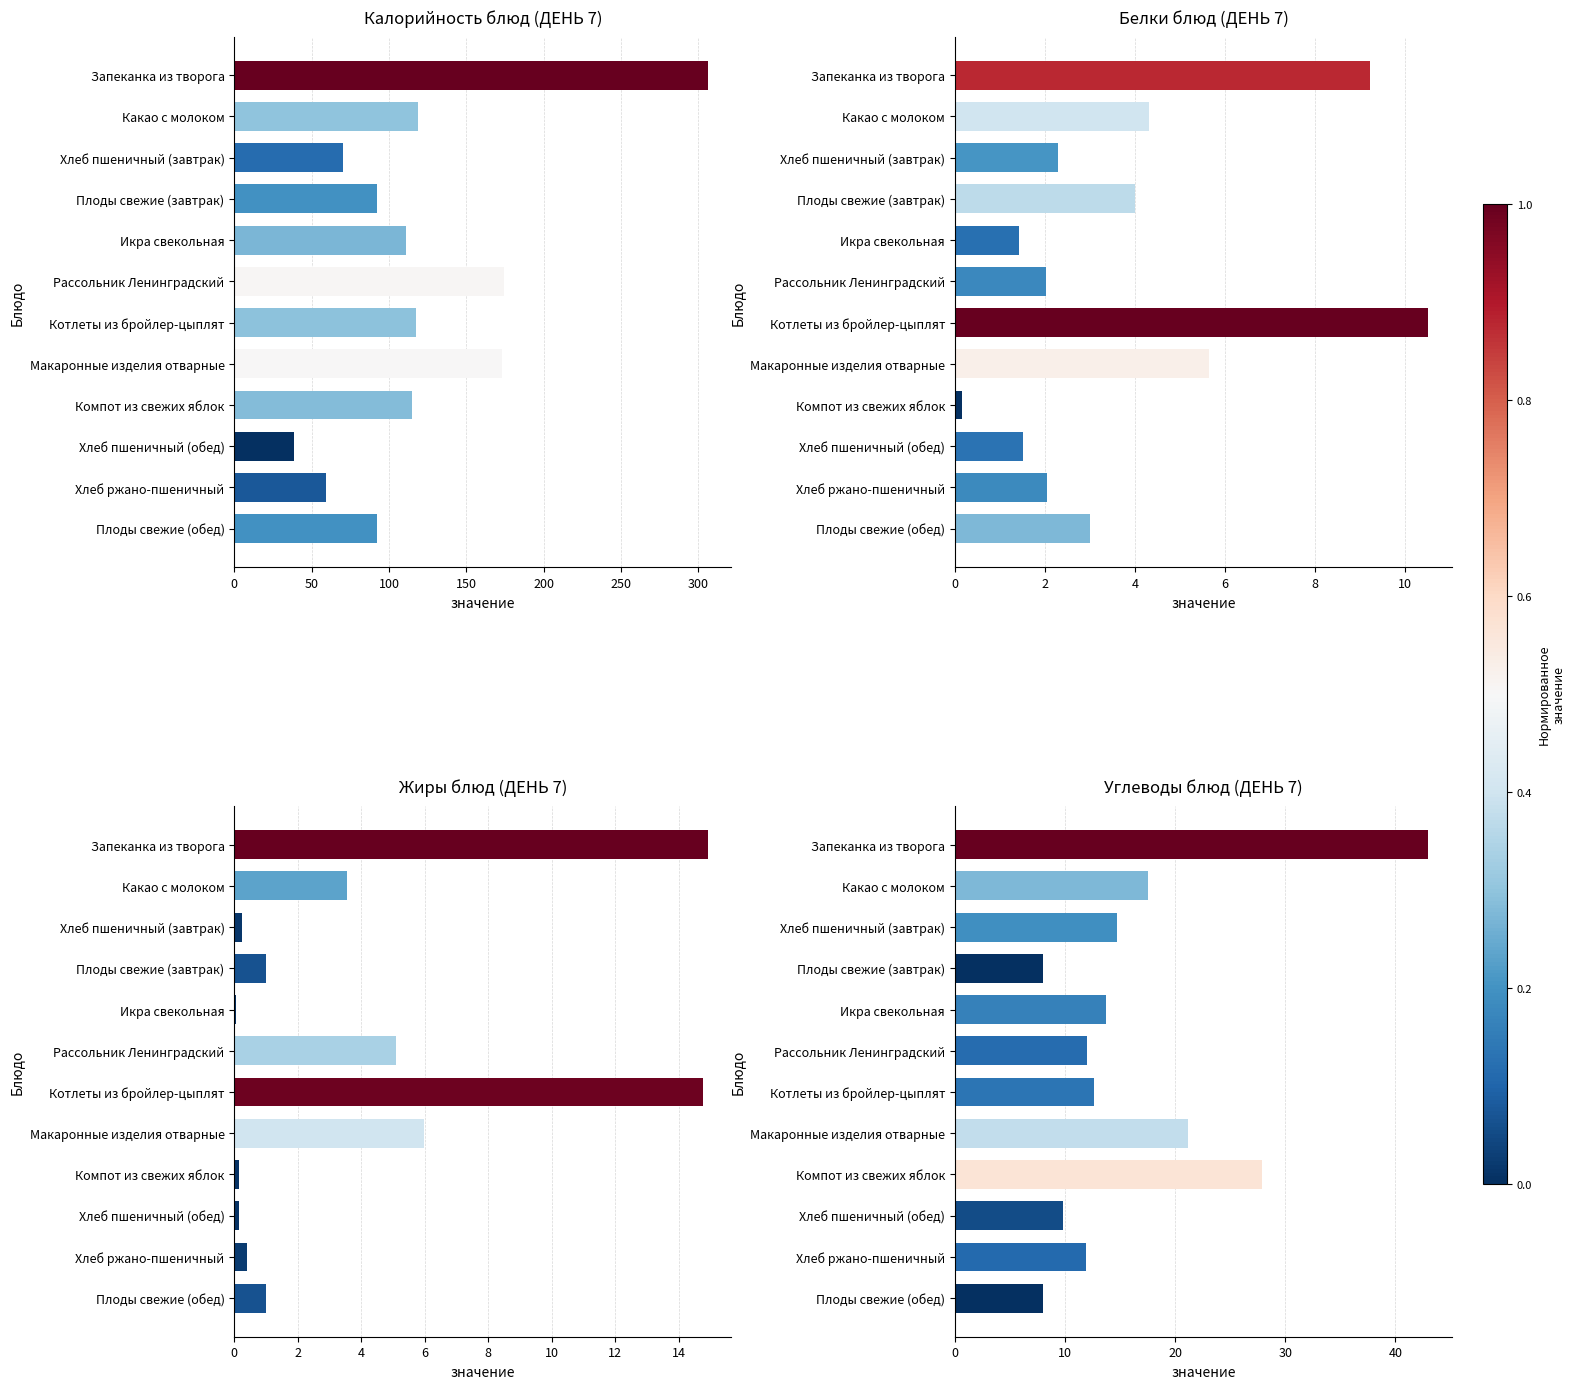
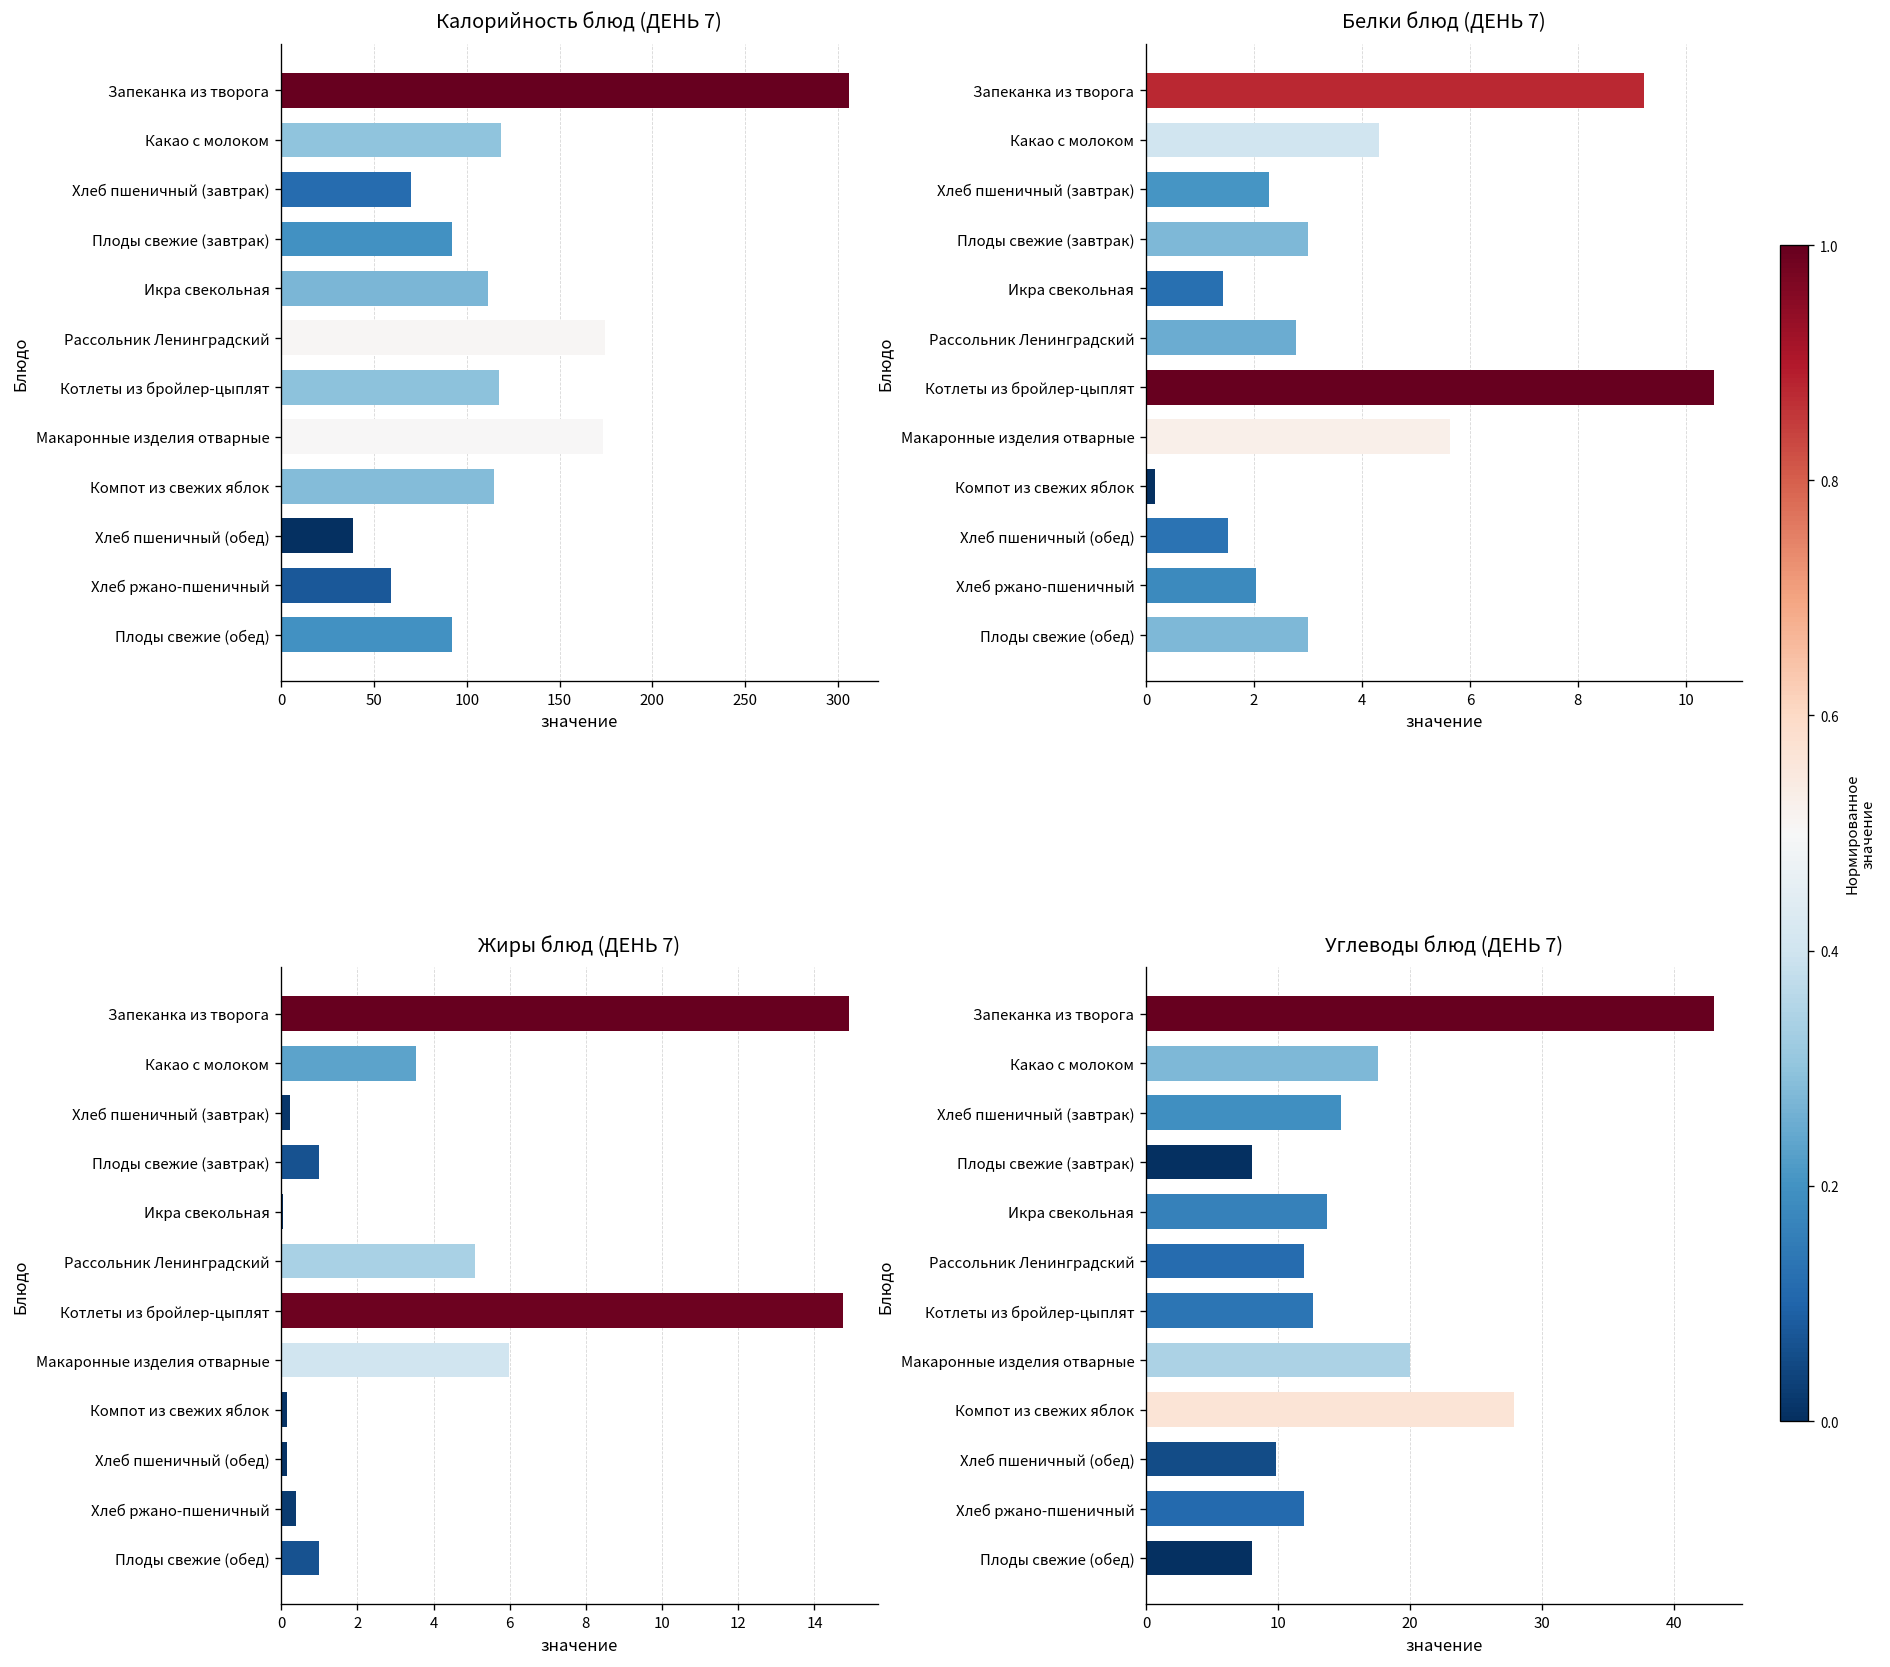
Белки блюд (ДЕНЬ 7), Плоды свежие (завтрак): 4 -> 3
Белки блюд (ДЕНЬ 7), Рассольник Ленинградский: 2.0 -> 2.8
Углеводы блюд (ДЕНЬ 7), Макаронные изделия отварные: 21.2 -> 20.0
